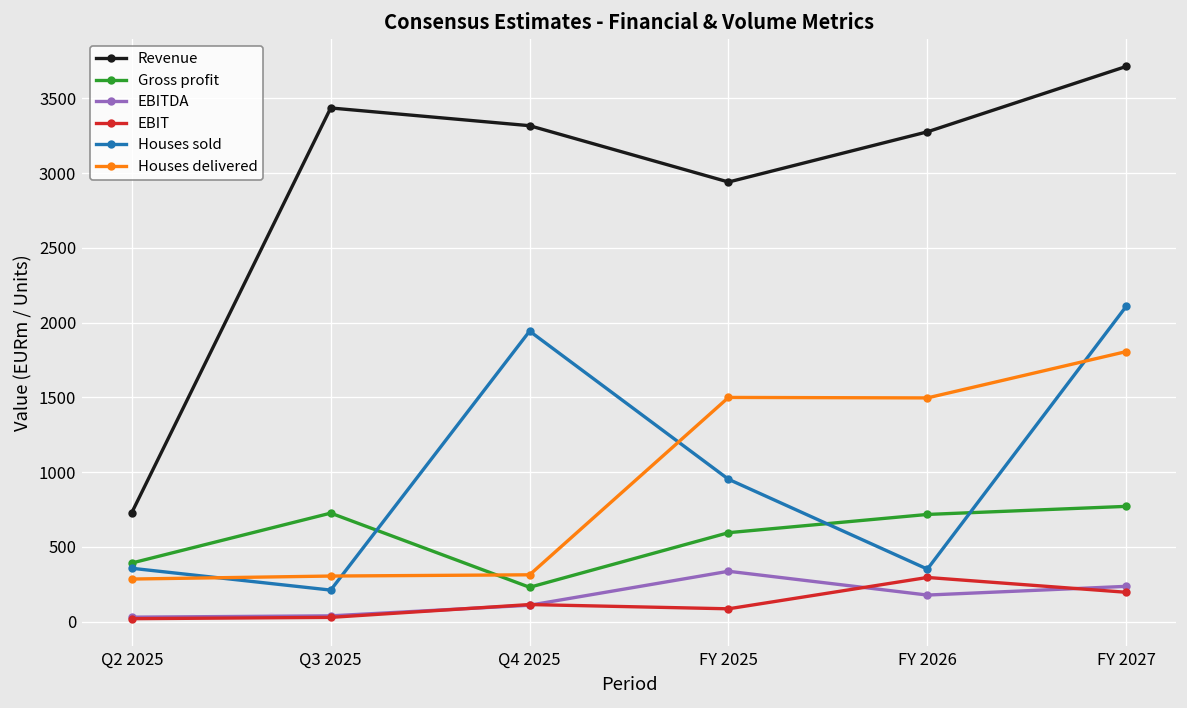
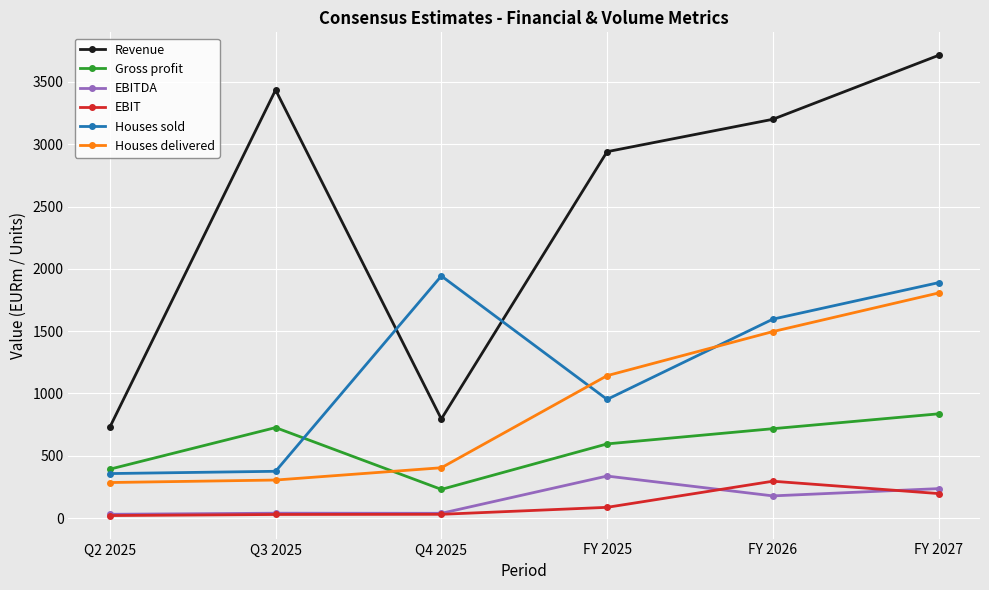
Houses sold, Q3 2025: 210 -> 380
Revenue, Q4 2025: 3320 -> 800
EBITDA, Q4 2025: 110 -> 40
EBIT, Q4 2025: 110 -> 30
Houses delivered, Q4 2025: 310 -> 400
Houses delivered, FY 2025: 1500 -> 1140
Revenue, FY 2026: 3280 -> 3200
Houses sold, FY 2026: 350 -> 1600
Gross profit, FY 2027: 770 -> 840
Houses sold, FY 2027: 2110 -> 1890
